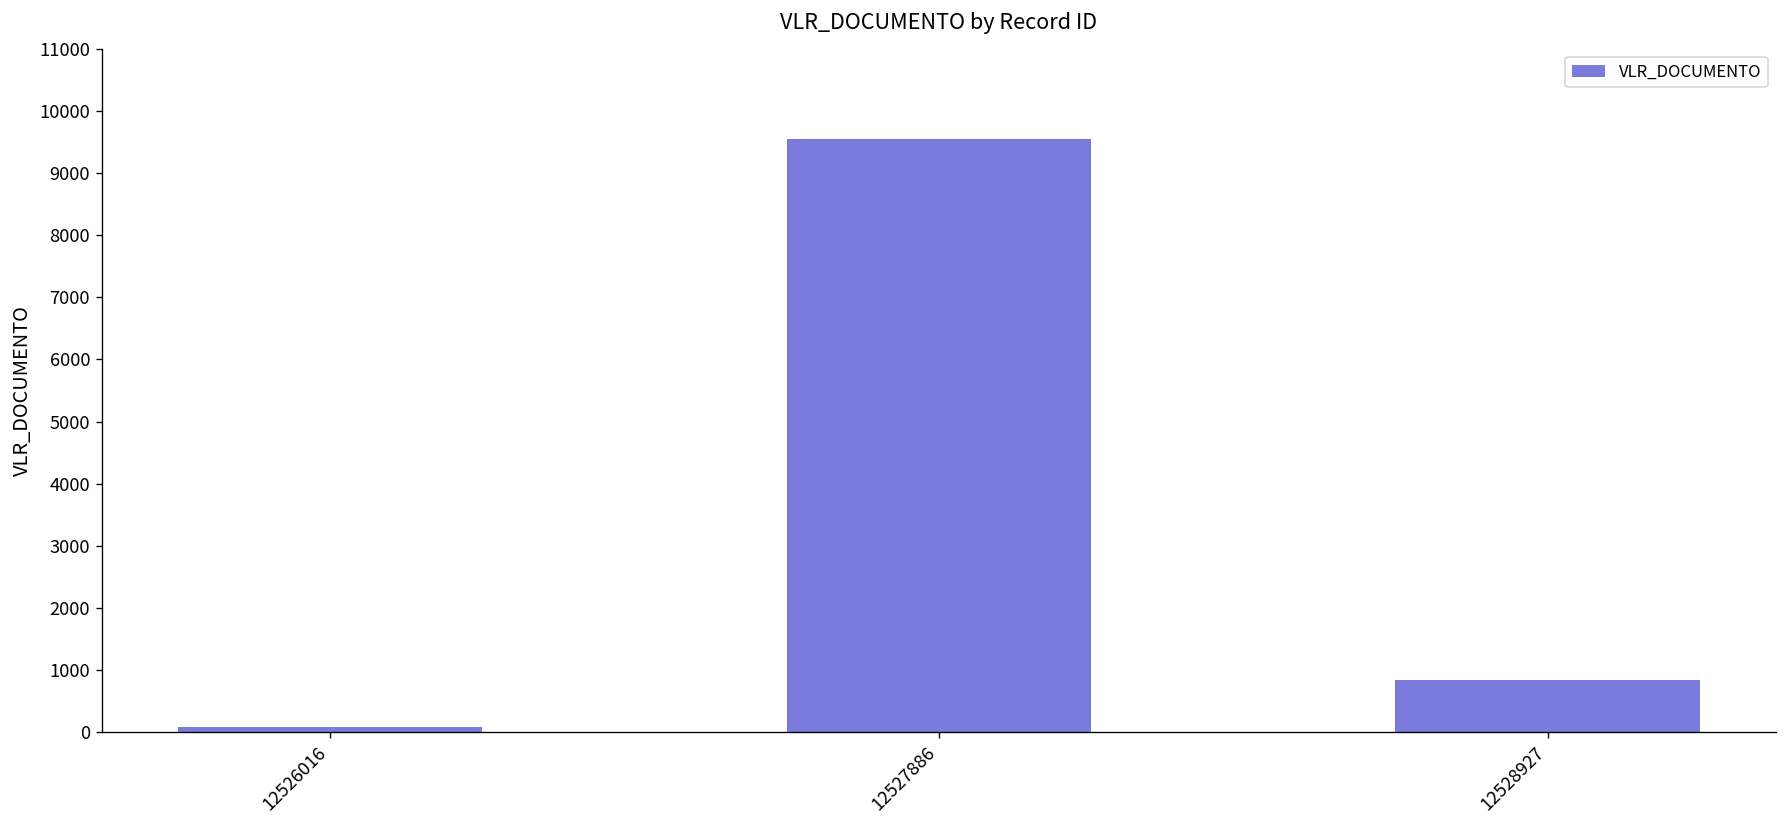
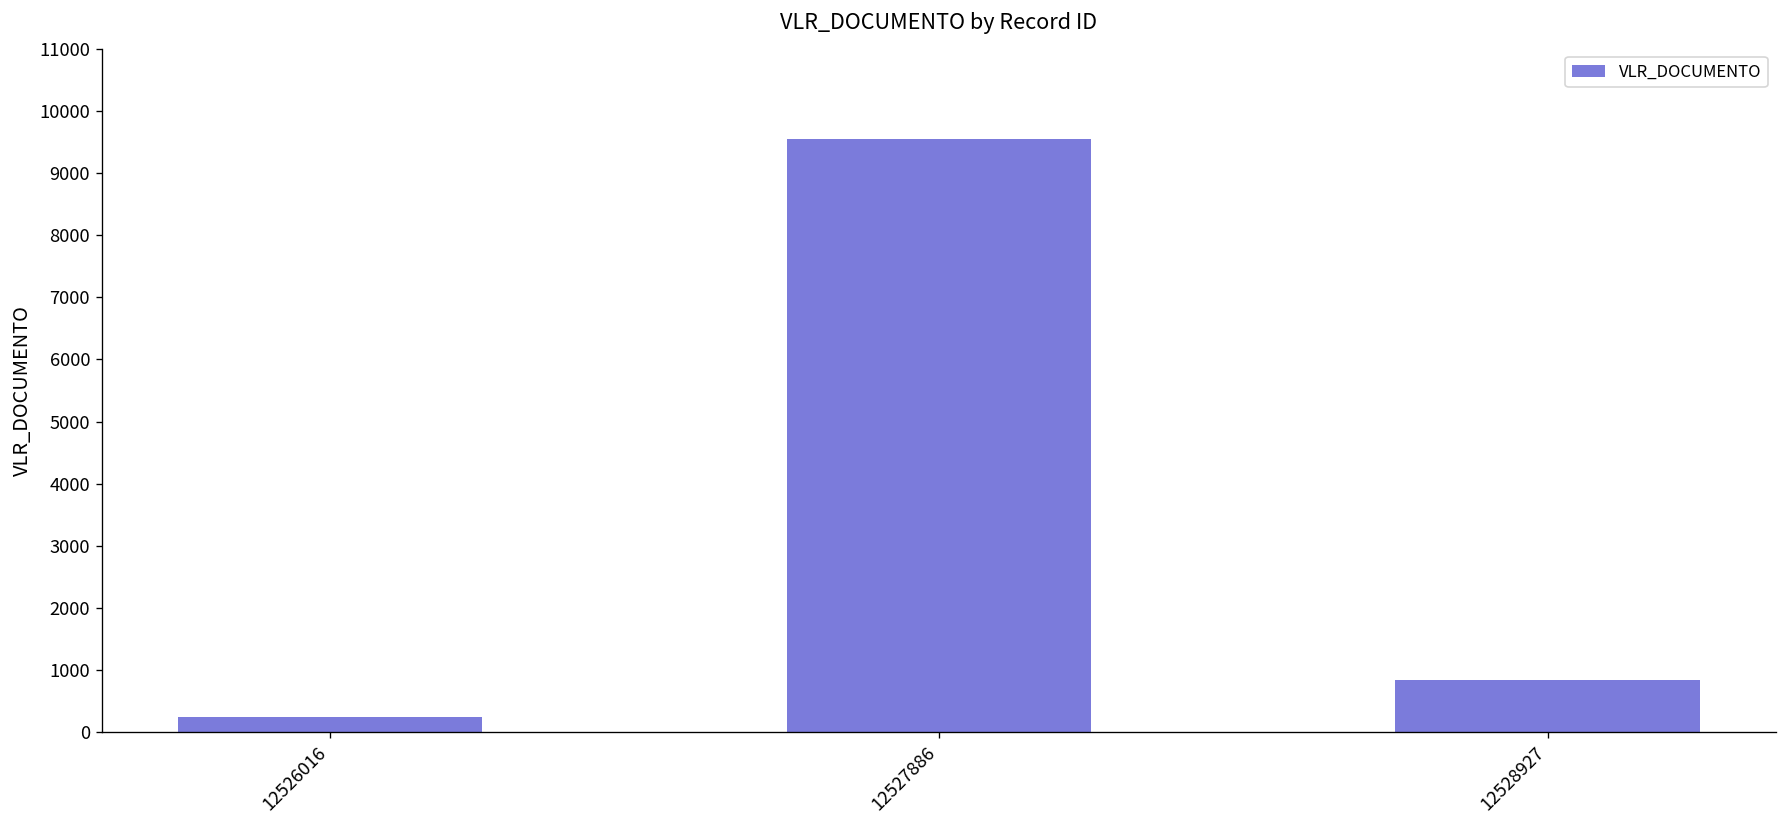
12526016: 100 -> 200
